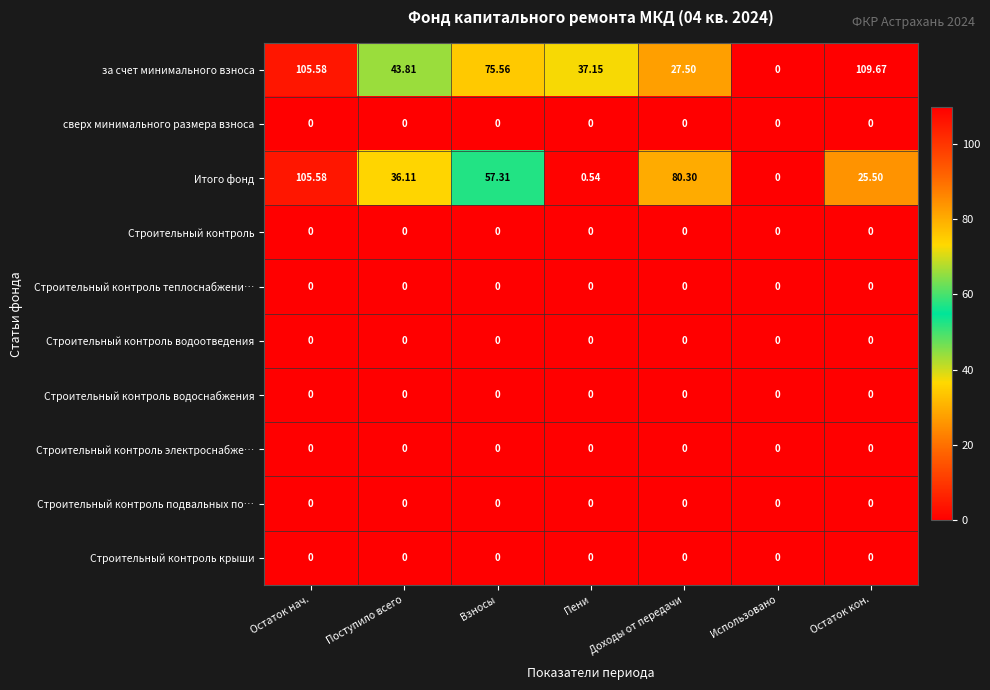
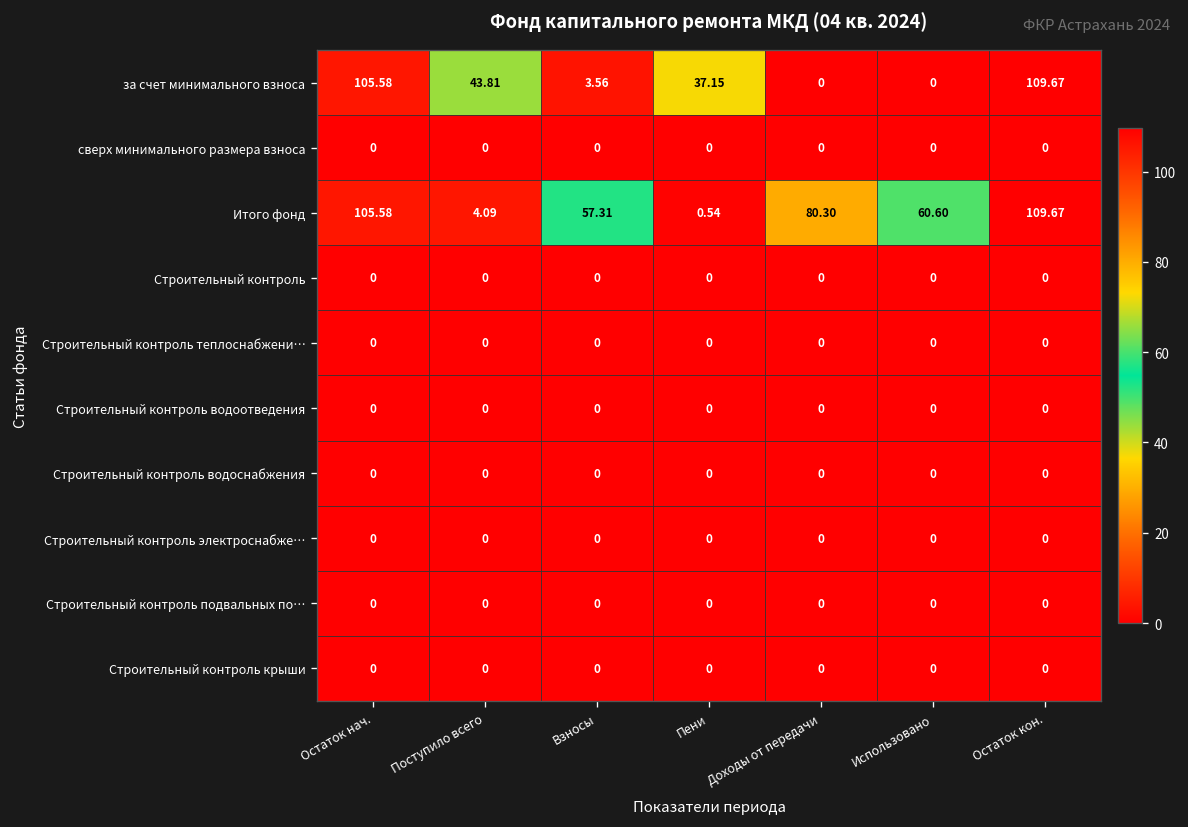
за счет минимального взноса, Взносы: 75.56 -> 3.56
за счет минимального взноса, Доходы от передачи: 27.50 -> 0
Итого фонд, Поступило всего: 36.11 -> 4.09
Итого фонд, Использовано: 0 -> 60.60
Итого фонд, Остаток кон.: 25.50 -> 109.67
